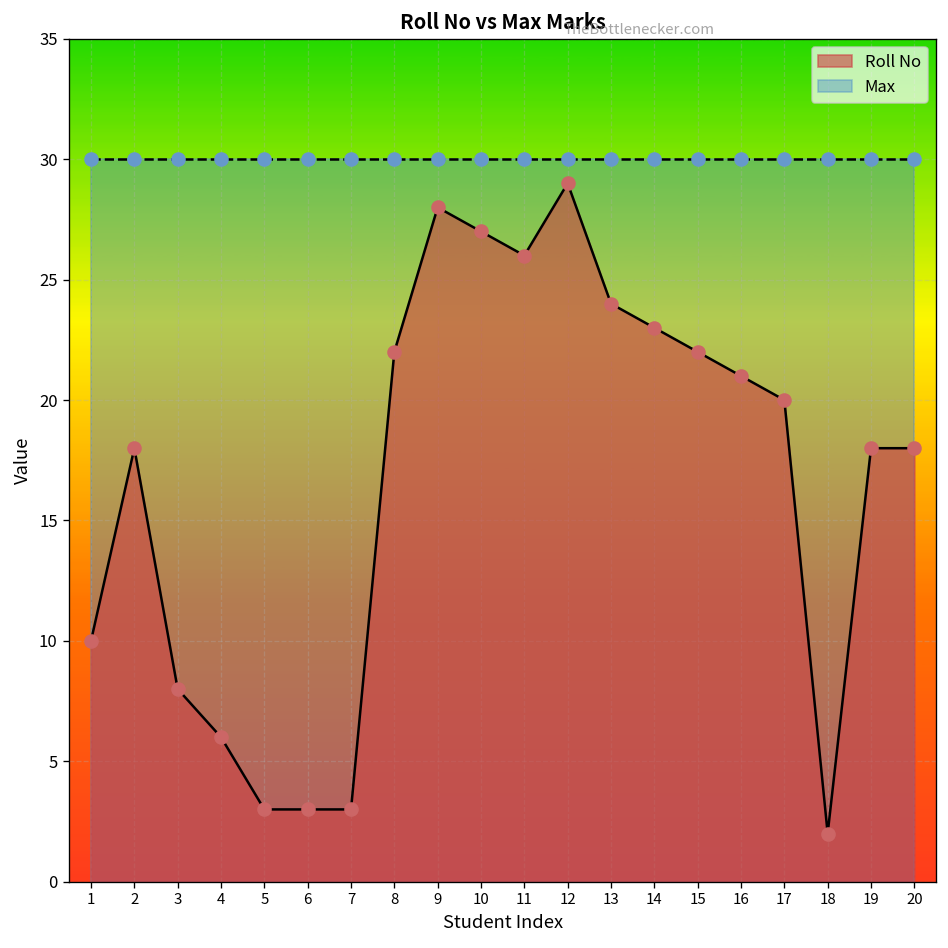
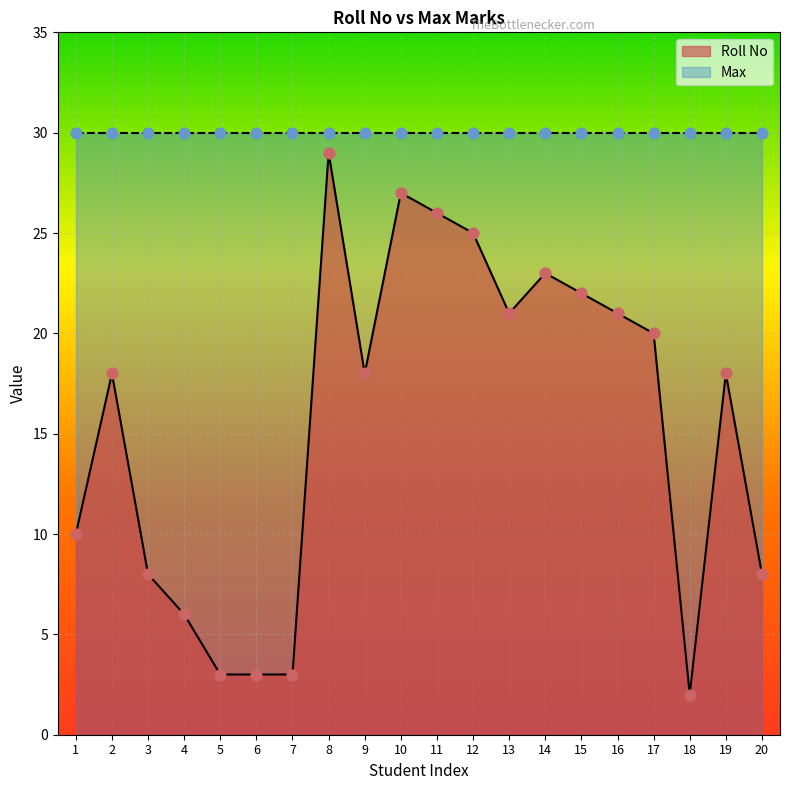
Roll No, 8: 22 -> 29
Roll No, 9: 28 -> 18
Roll No, 12: 29 -> 25
Roll No, 13: 24 -> 21
Roll No, 20: 18 -> 8
